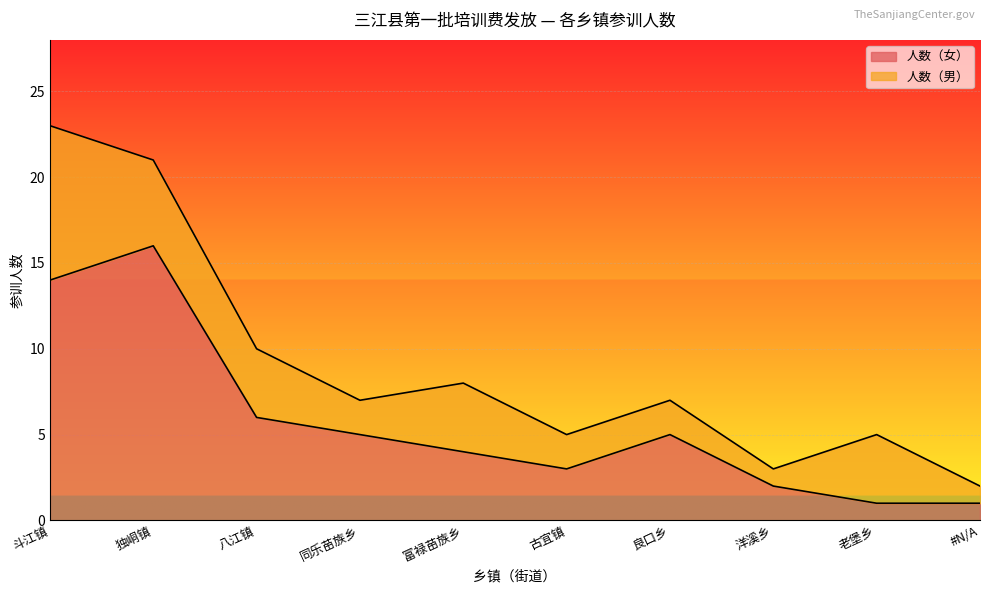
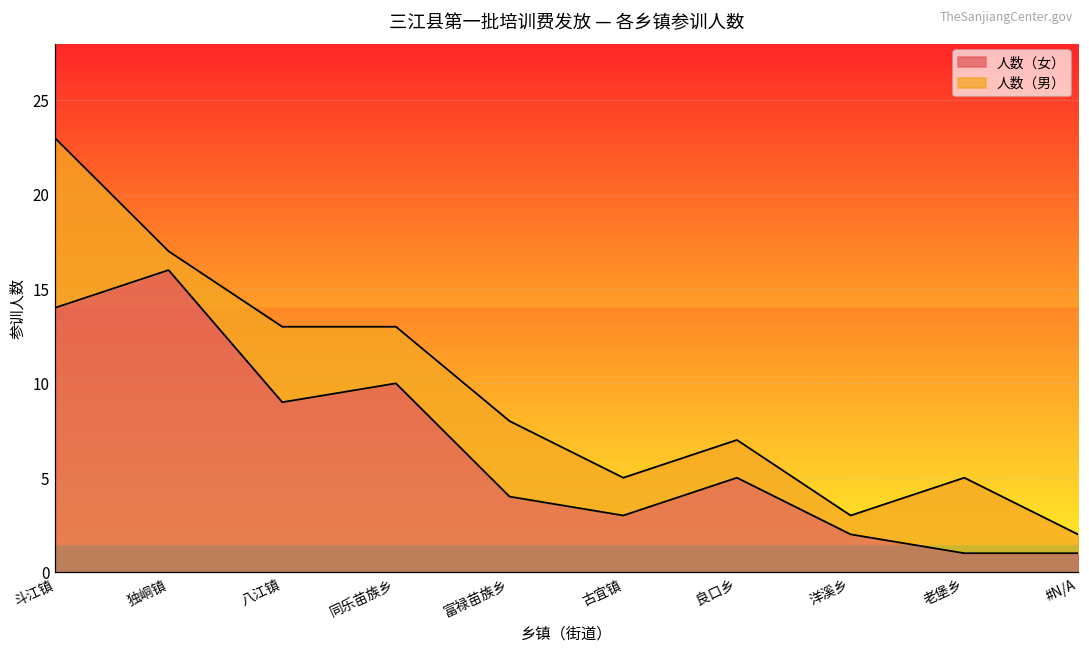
人数（男）, 独峒镇: 5 -> 1
人数（女）, 八江镇: 6 -> 9
人数（女）, 同乐苗族乡: 5 -> 10
人数（男）, 同乐苗族乡: 2 -> 3
